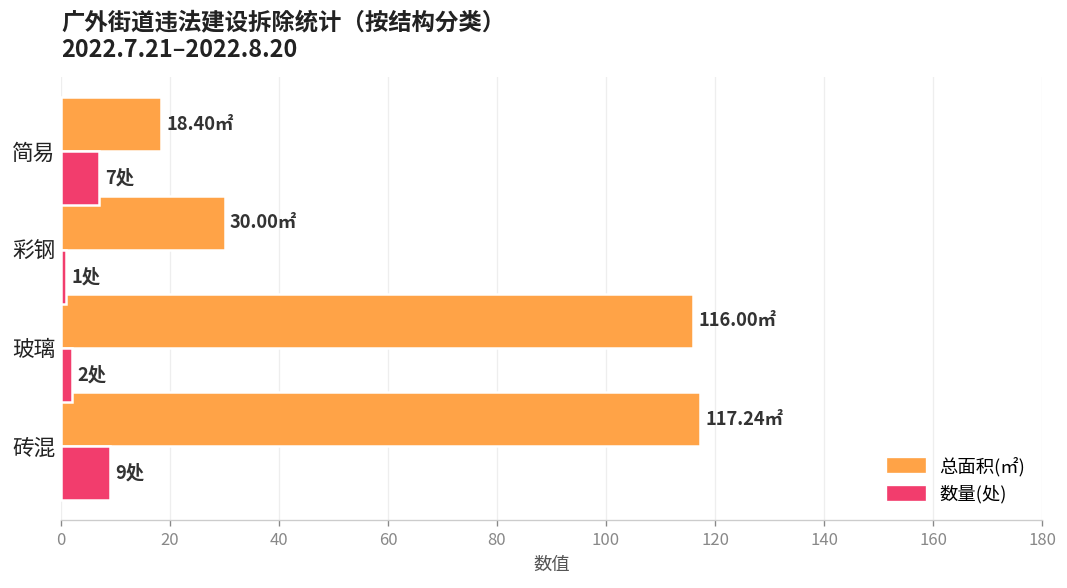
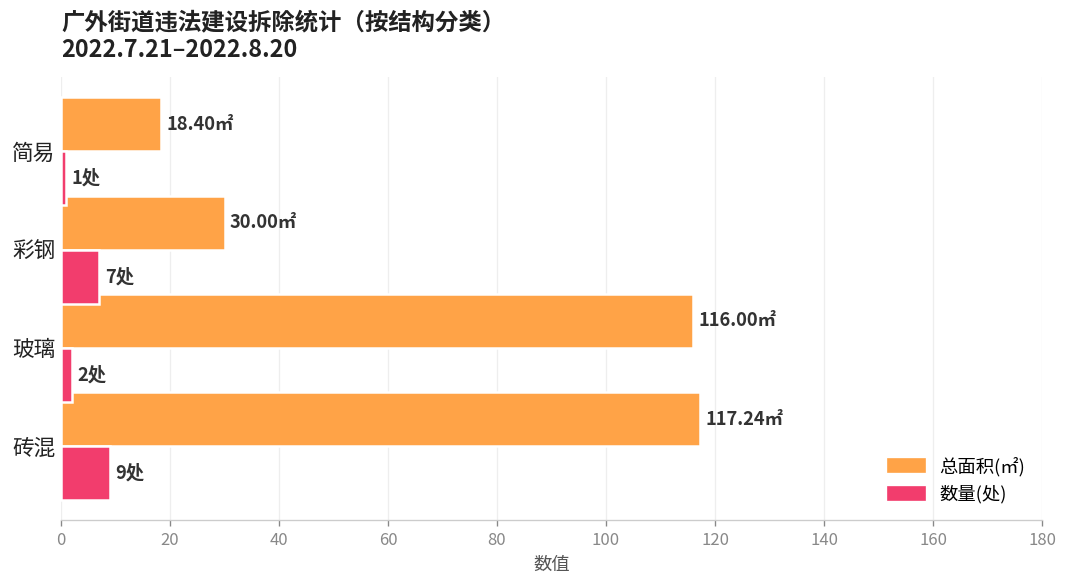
数量(处), 简易: 7处 -> 1处
数量(处), 彩钢: 1处 -> 7处
